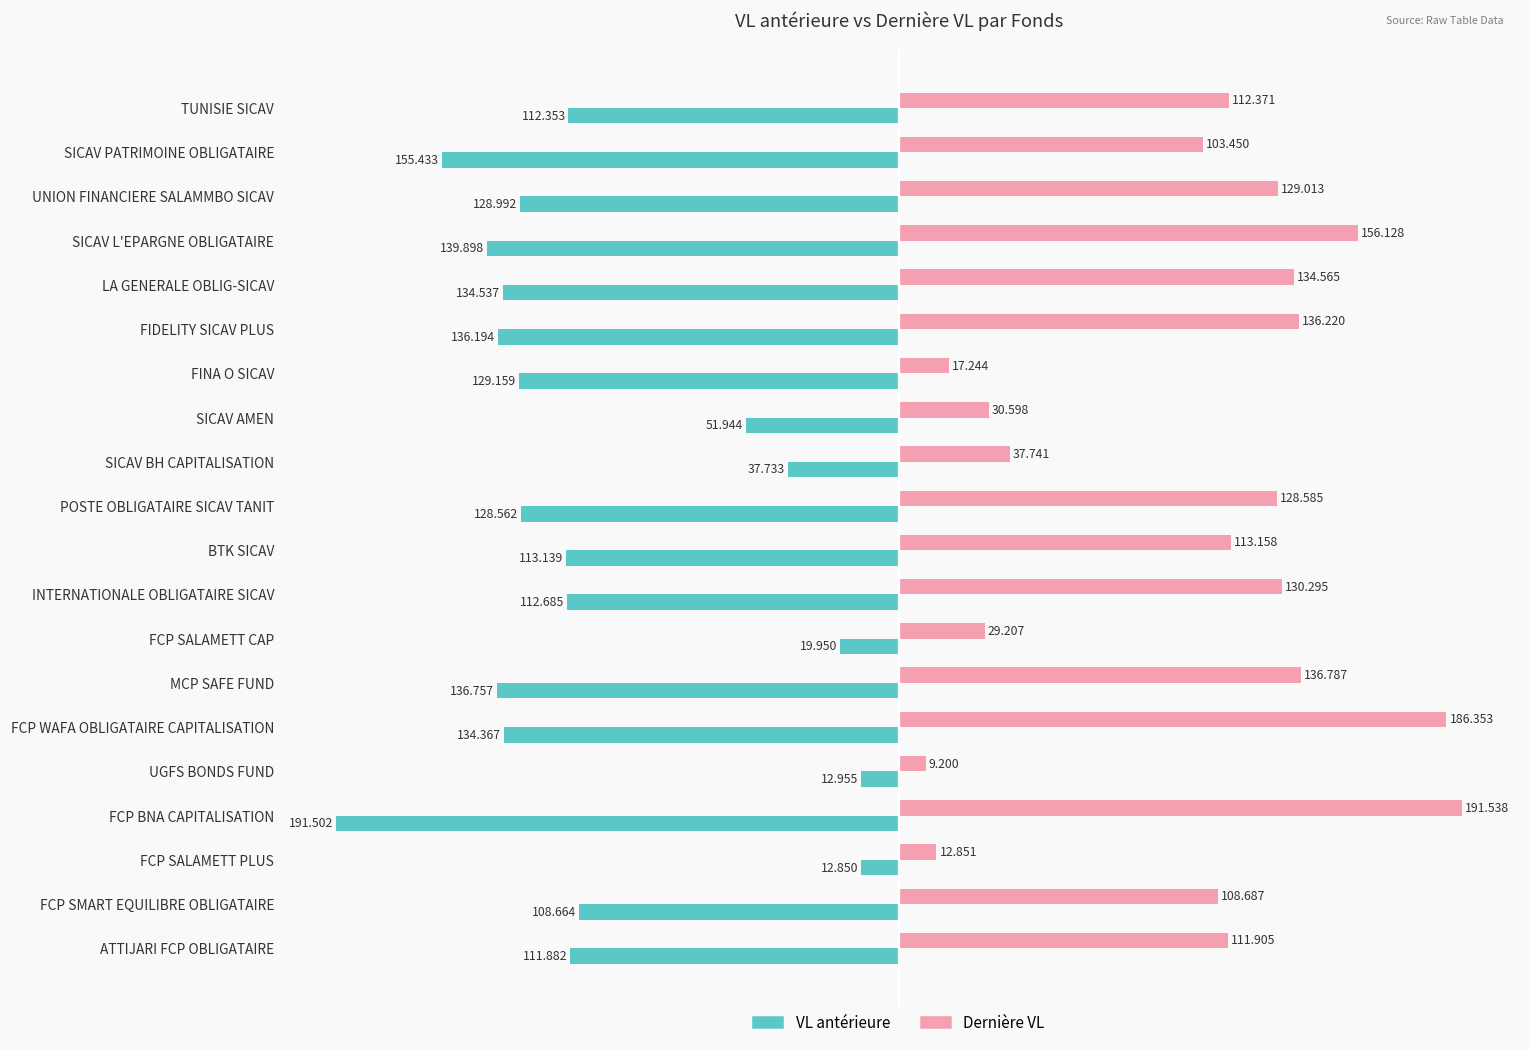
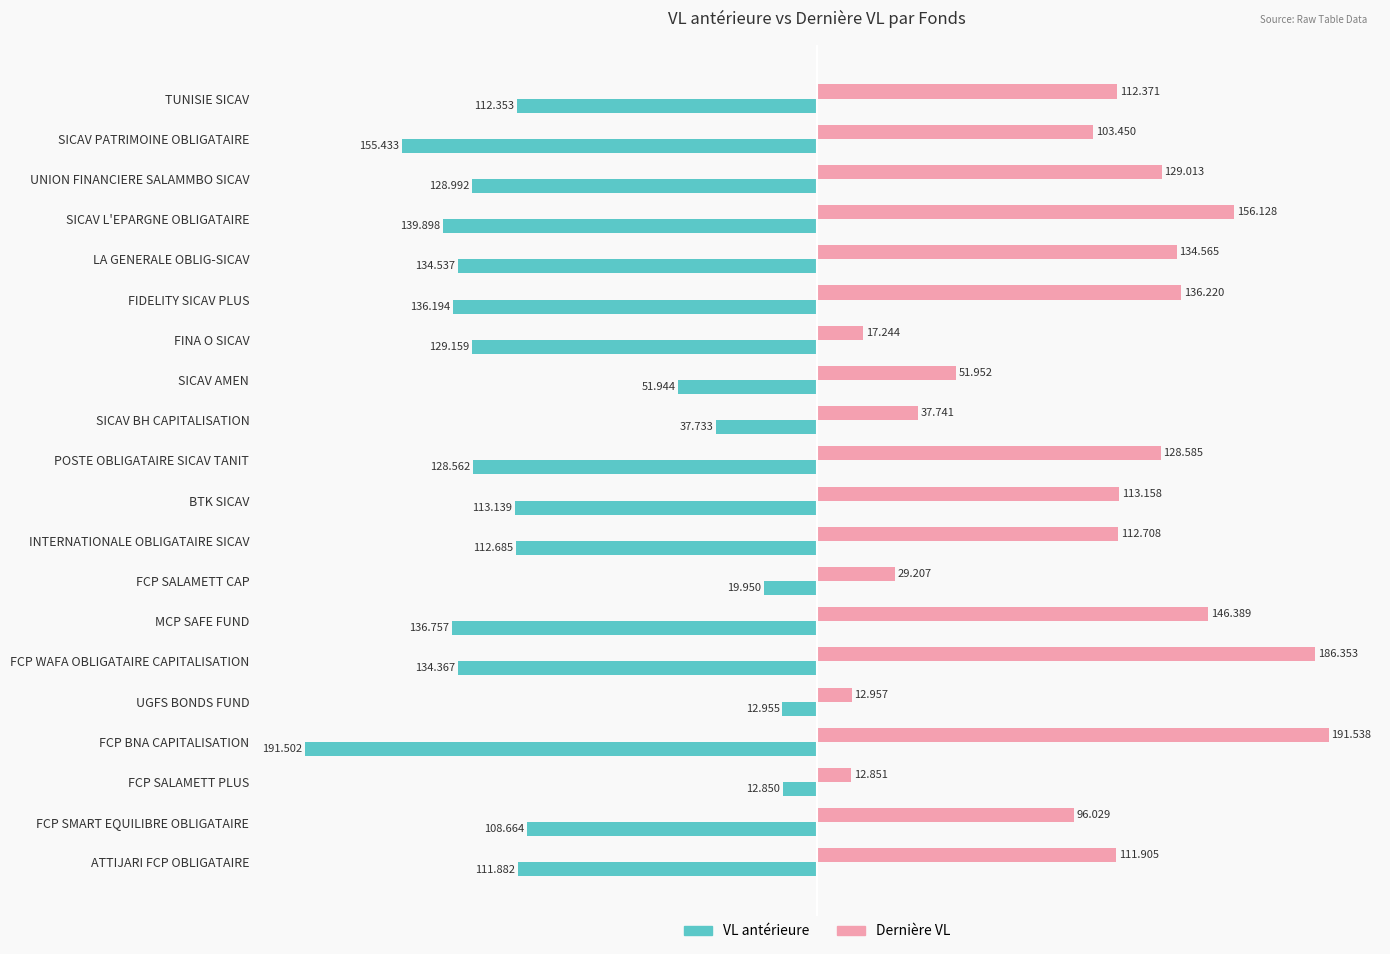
Dernière VL, SICAV AMEN: 30.598 -> 51.952
Dernière VL, INTERNATIONALE OBLIGATAIRE SICAV: 130.295 -> 112.708
Dernière VL, MCP SAFE FUND: 136.787 -> 146.389
Dernière VL, UGFS BONDS FUND: 9.200 -> 12.957
Dernière VL, FCP SMART EQUILIBRE OBLIGATAIRE: 108.687 -> 96.029
